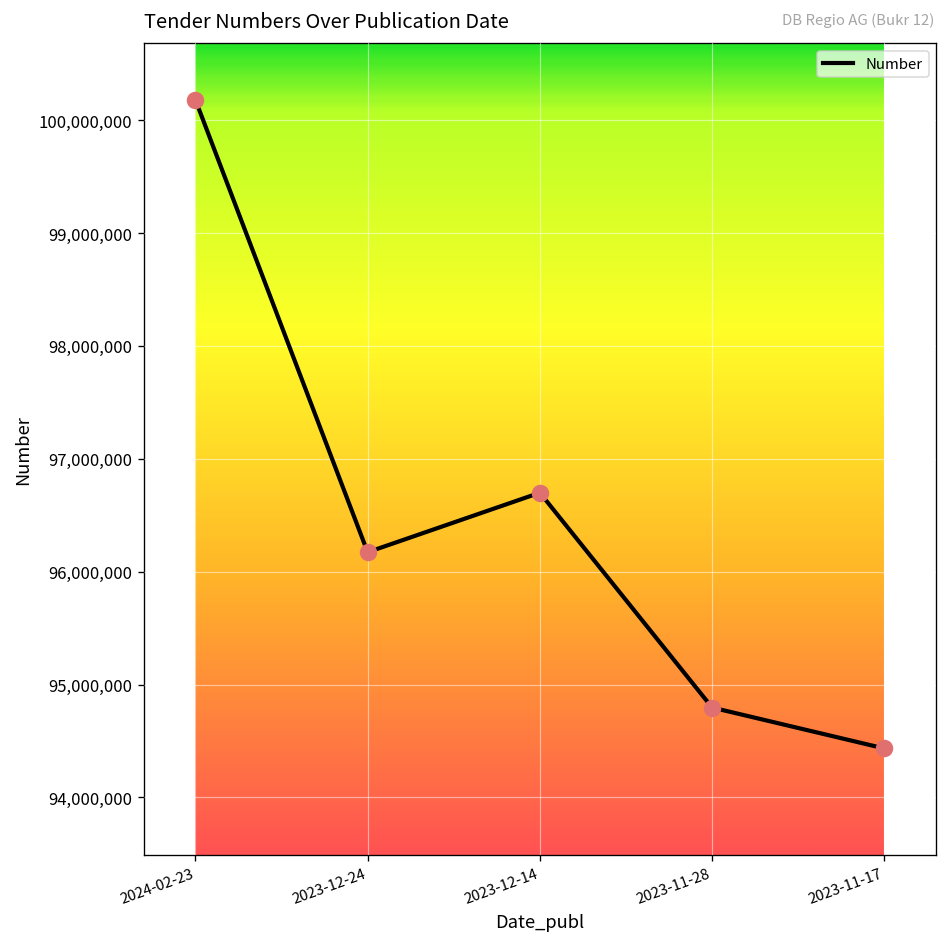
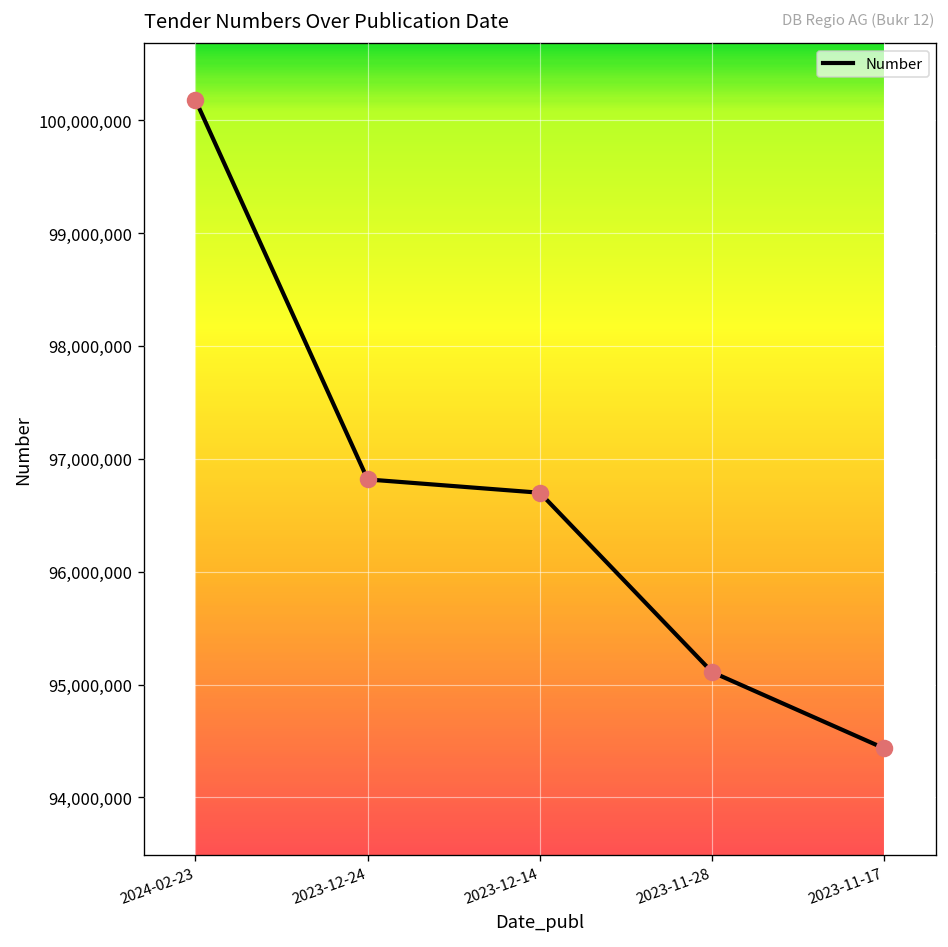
2023-12-24: 96,200,000 -> 96,800,000
2023-11-28: 94,800,000 -> 95,100,000
